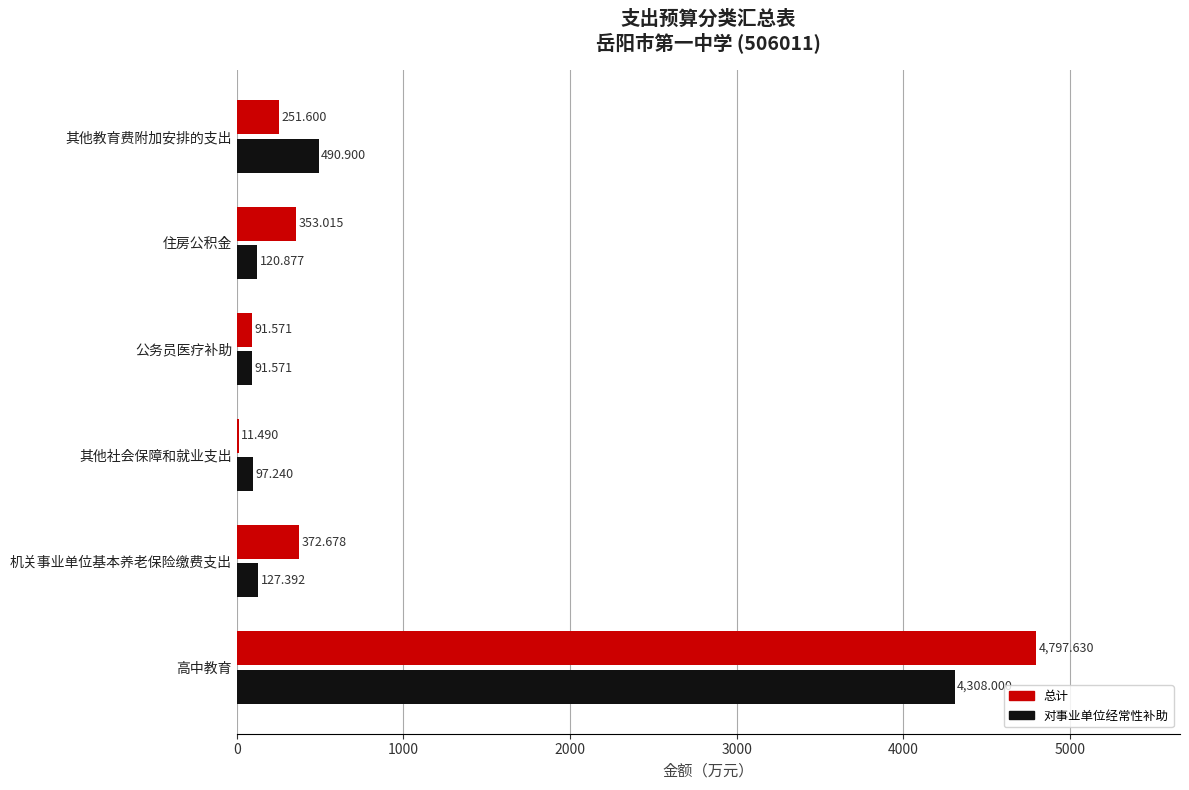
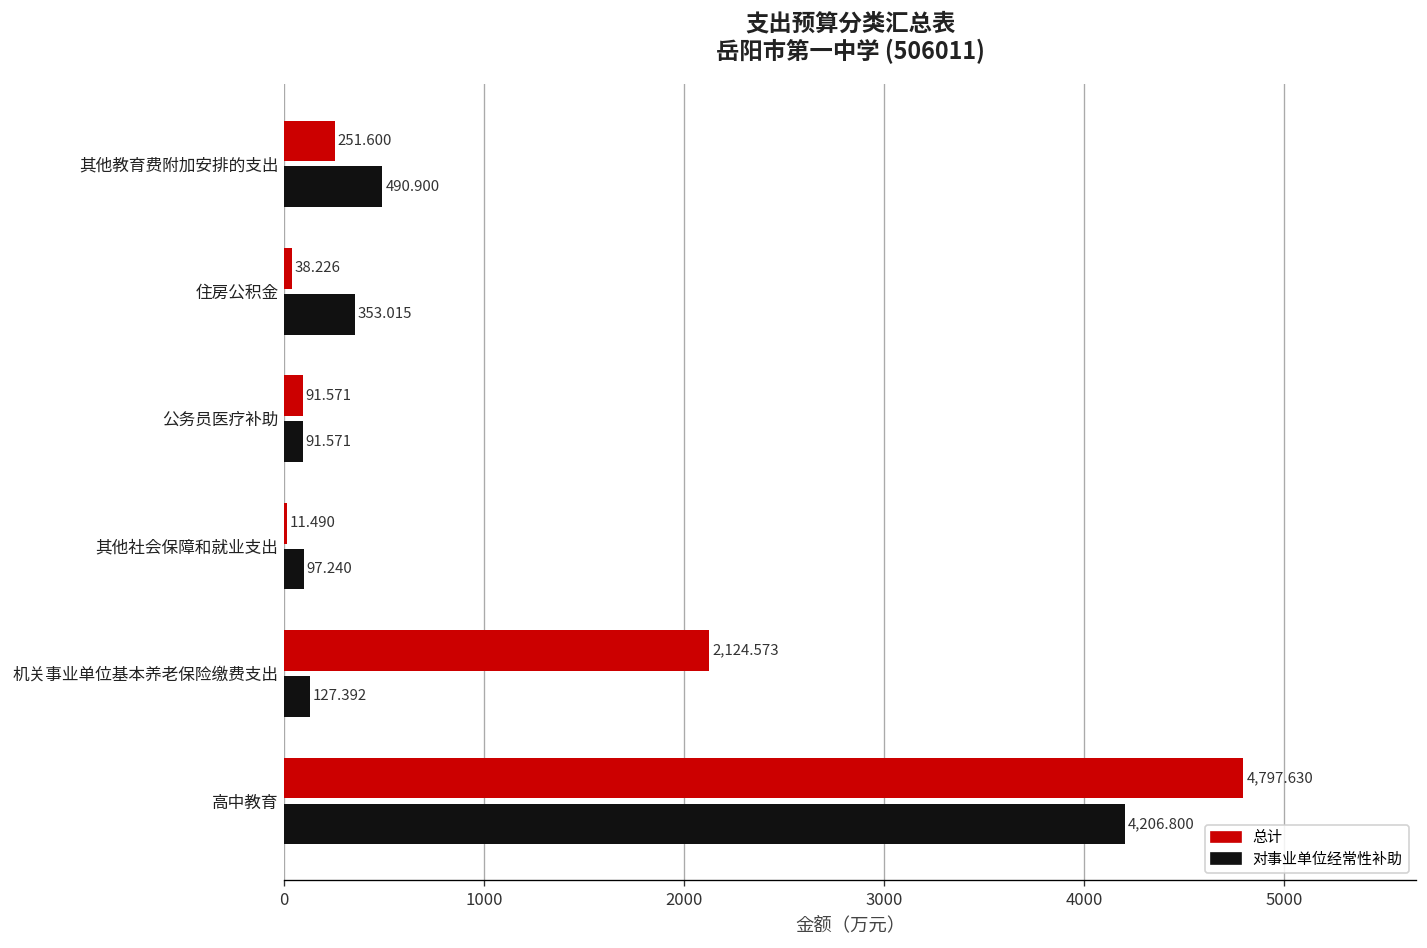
总计, 住房公积金: 353.015 -> 38.226
对事业单位经常性补助, 住房公积金: 120.877 -> 353.015
总计, 机关事业单位基本养老保险缴费支出: 372.678 -> 2,124.573
对事业单位经常性补助, 高中教育: 4,308.000 -> 4,206.800
